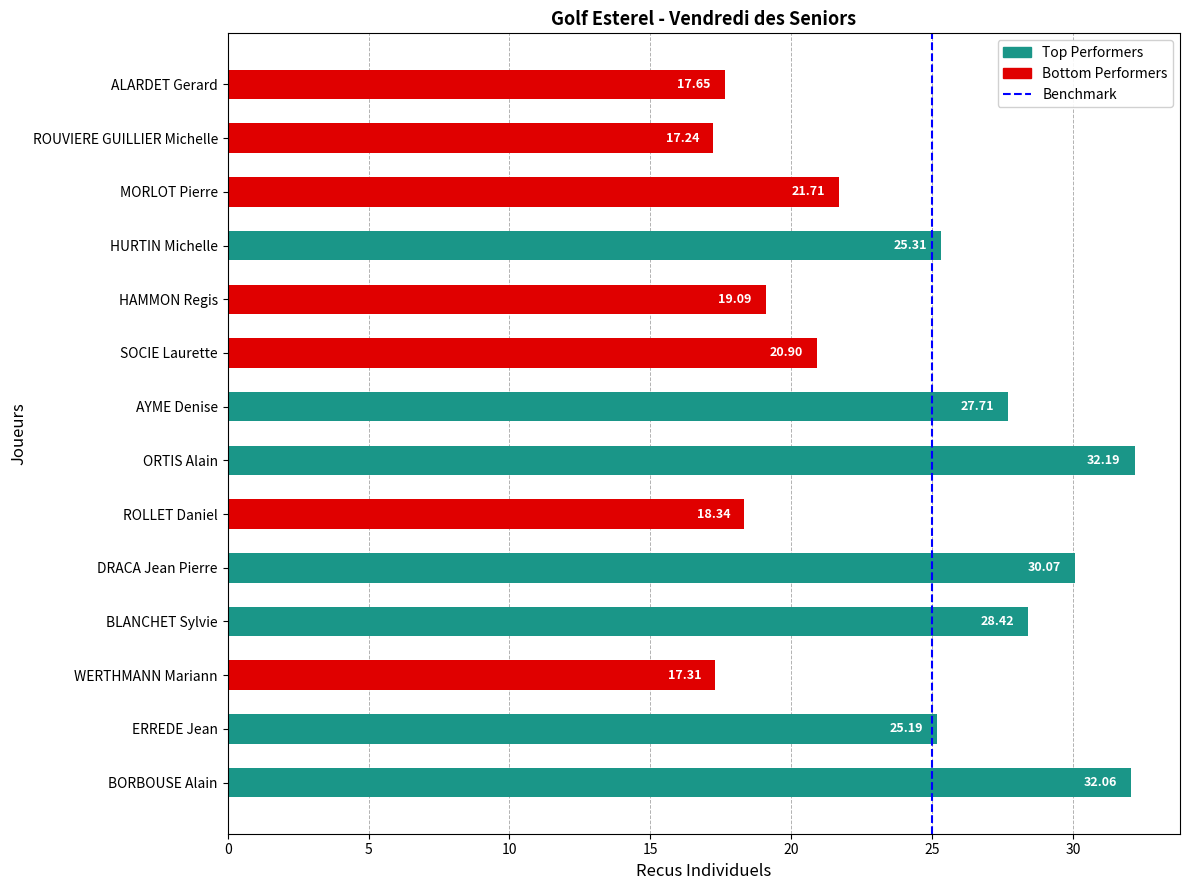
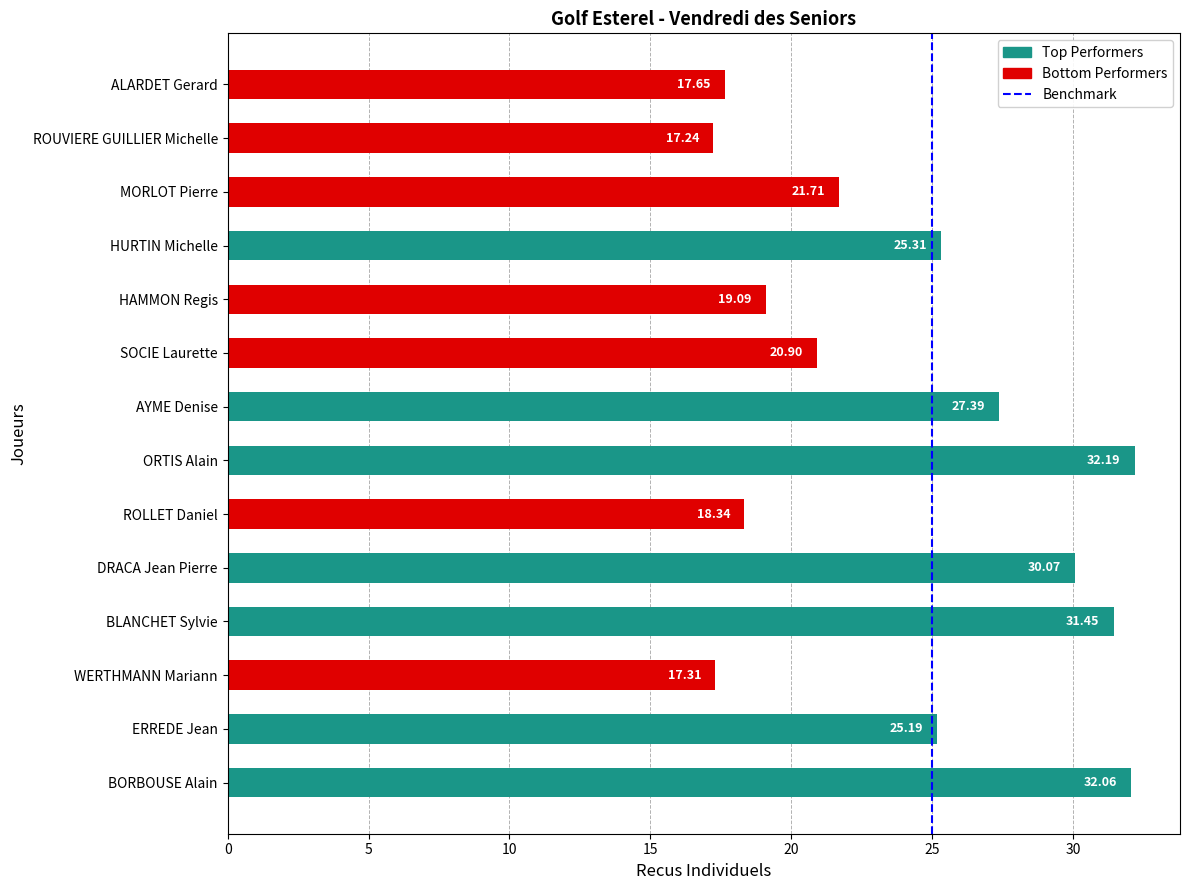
AYME Denise: 27.71 -> 27.39
BLANCHET Sylvie: 28.42 -> 31.45
